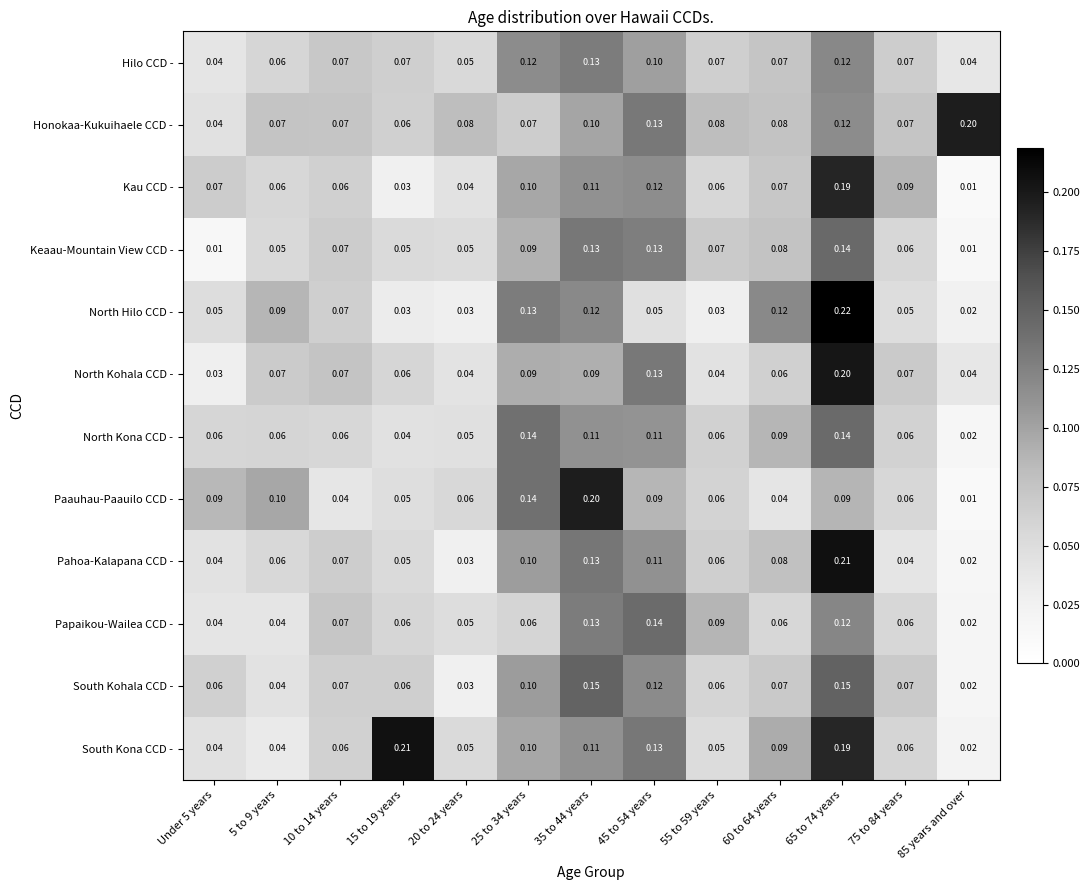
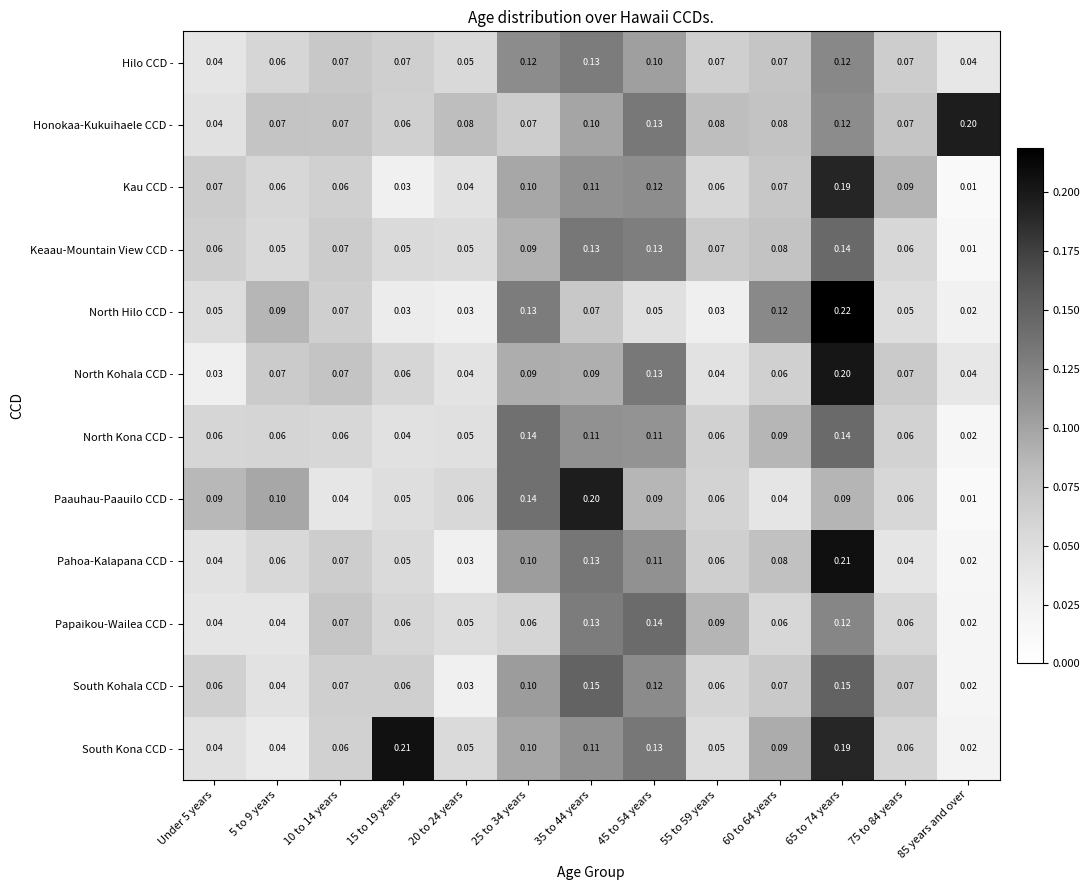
Keaau-Mountain View CCD -, Under 5 years: 0.01 -> 0.06
North Hilo CCD -, 35 to 44 years: 0.12 -> 0.07
